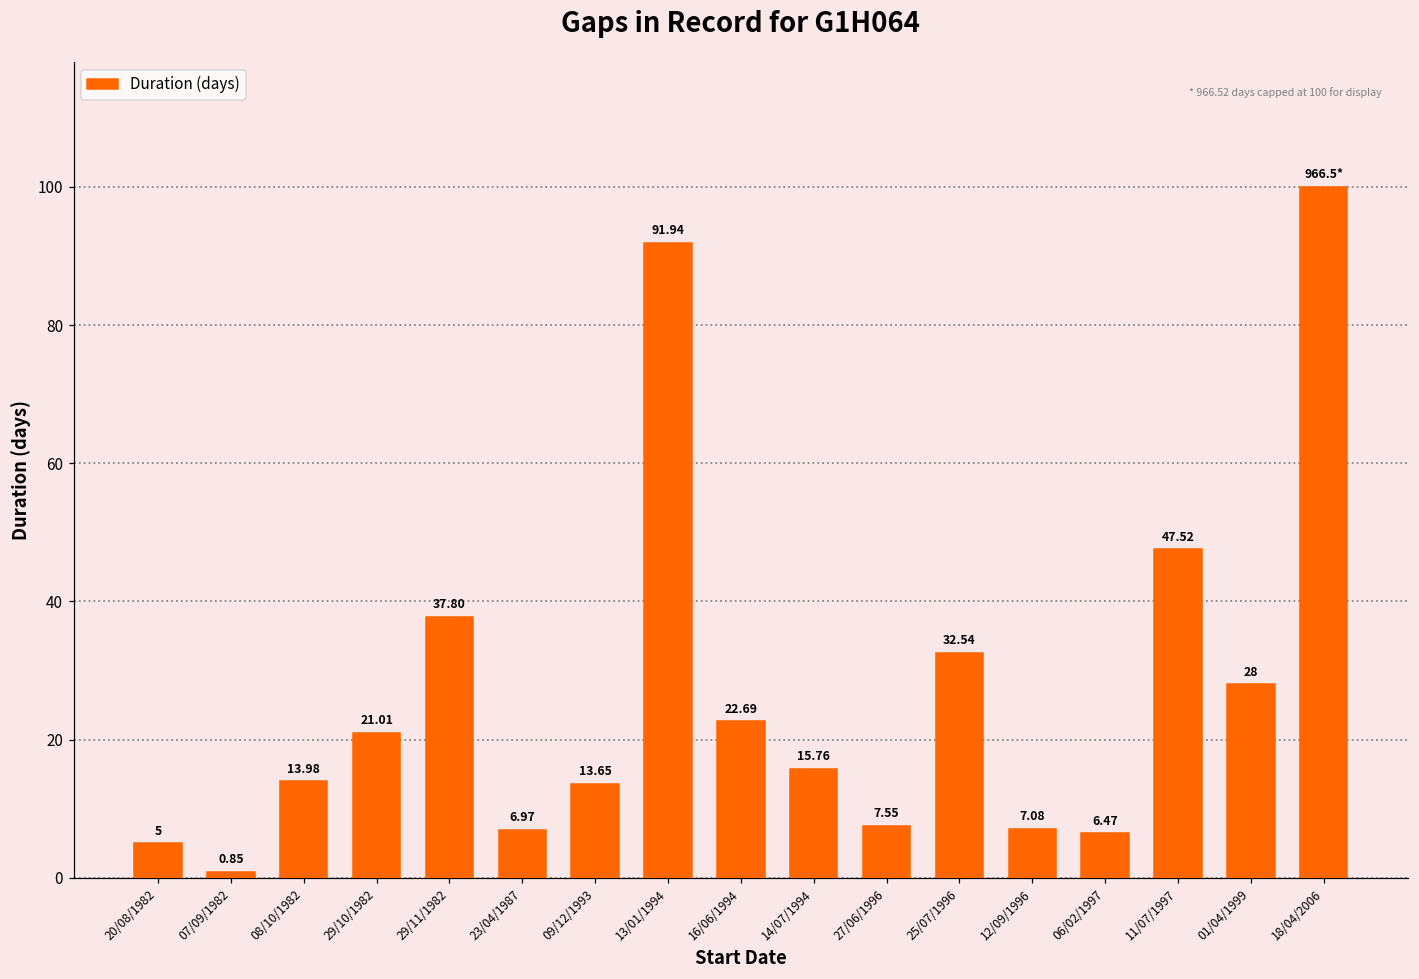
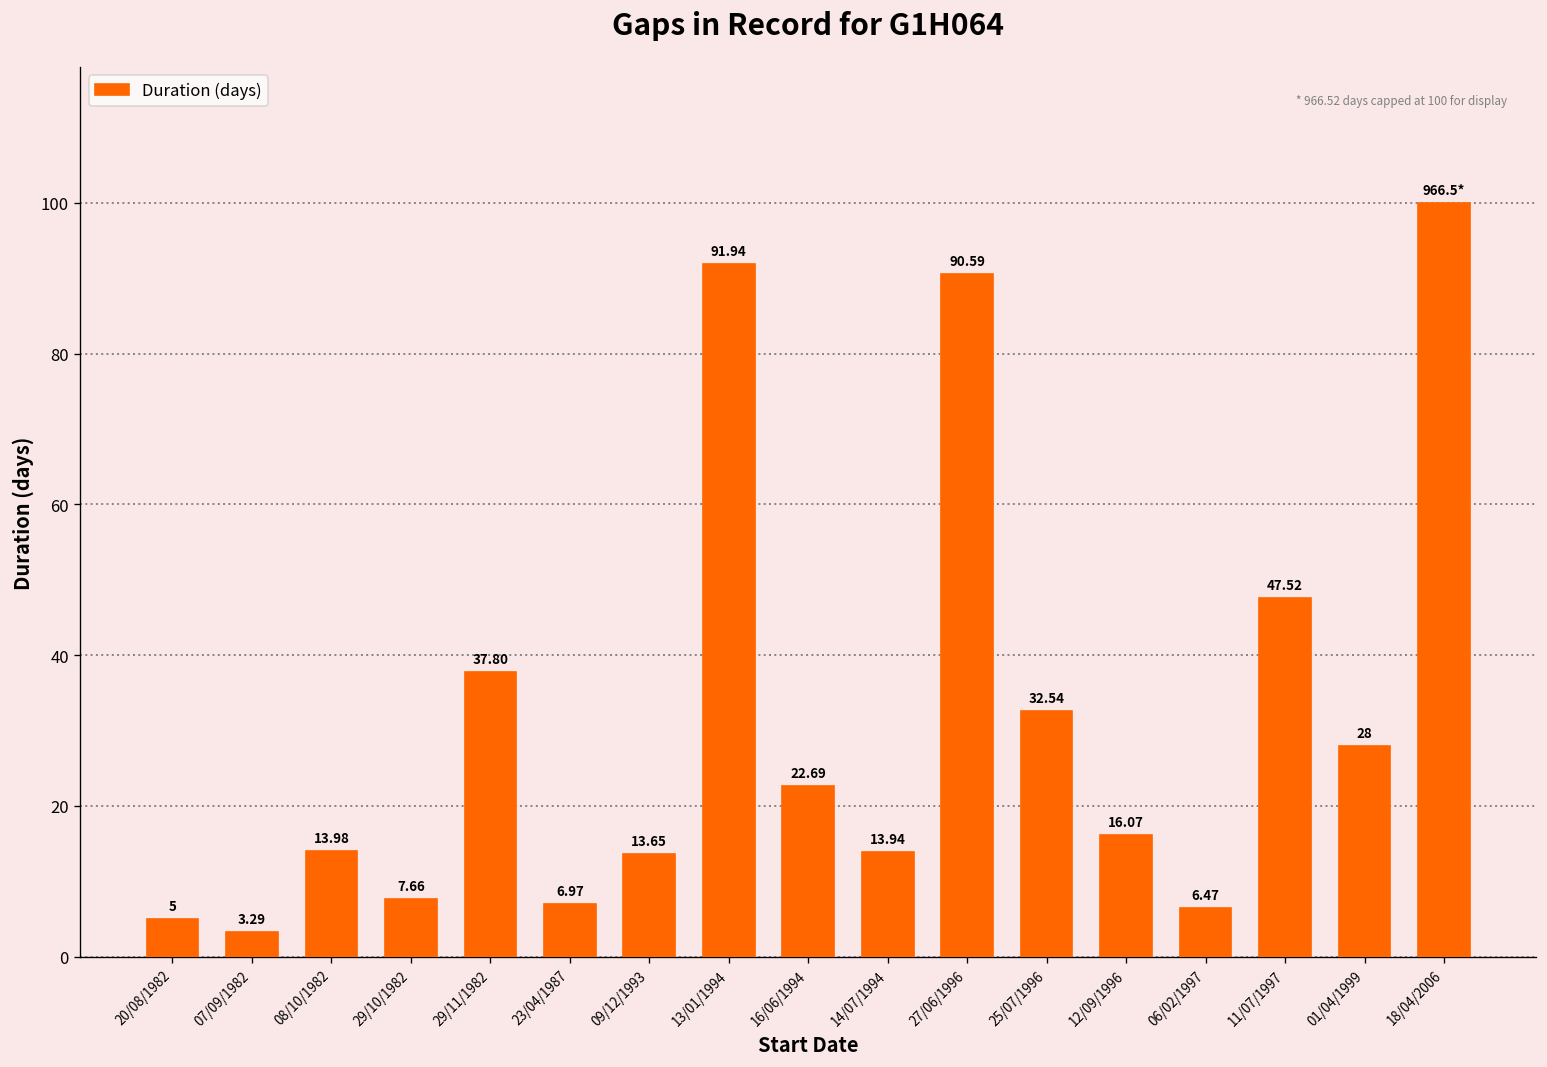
07/09/1982: 0.85 -> 3.29
29/10/1982: 21.01 -> 7.66
14/07/1994: 15.76 -> 13.94
27/06/1996: 7.55 -> 90.59
12/09/1996: 7.08 -> 16.07
